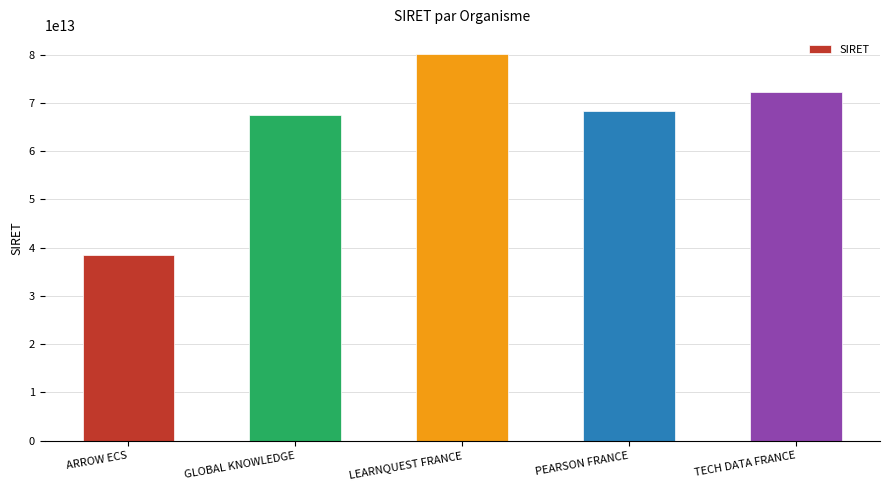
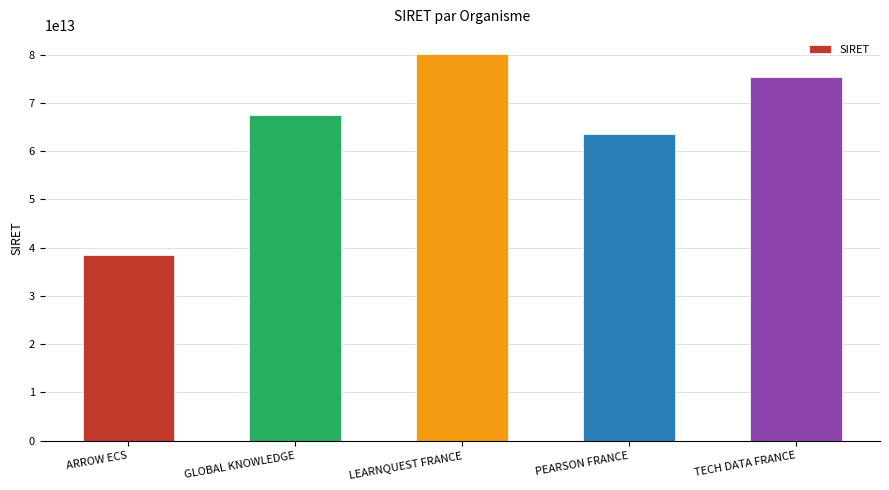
PEARSON FRANCE: 68000000000000 -> 63000000000000
TECH DATA FRANCE: 72000000000000 -> 75000000000000
